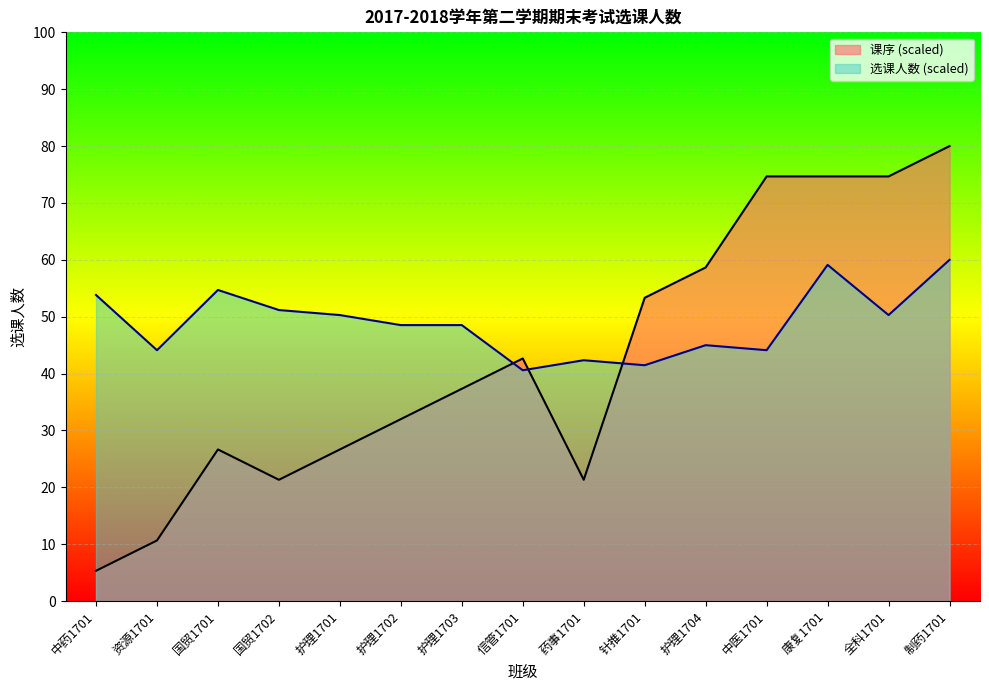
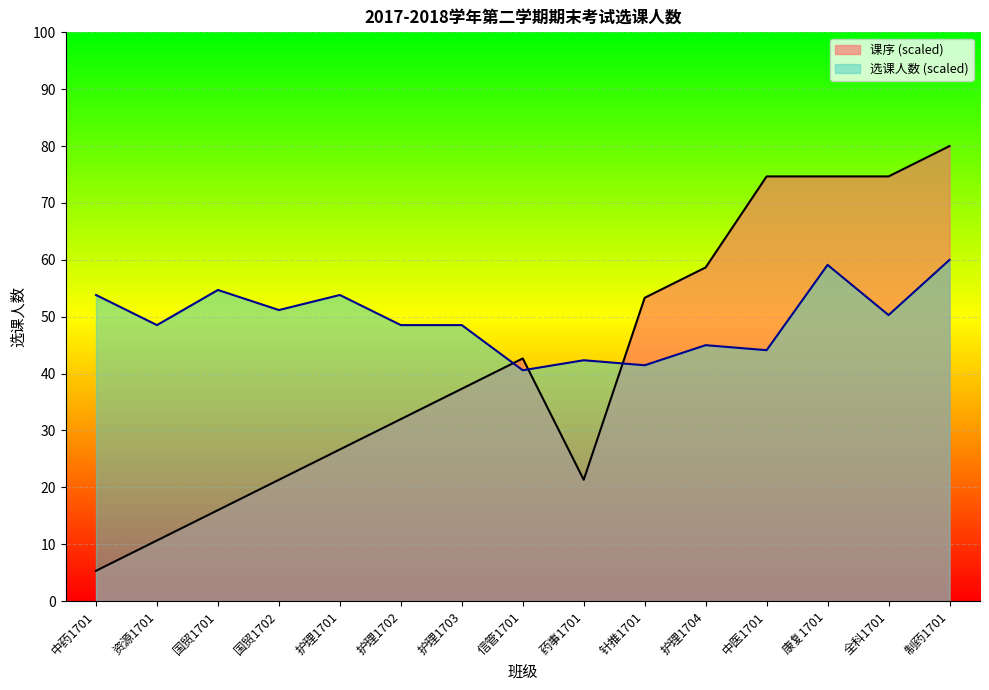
选课人数 (scaled), 资源1701: 44 -> 49
课序 (scaled), 国贸1701: 27 -> 16
选课人数 (scaled), 护理1701: 50 -> 54
